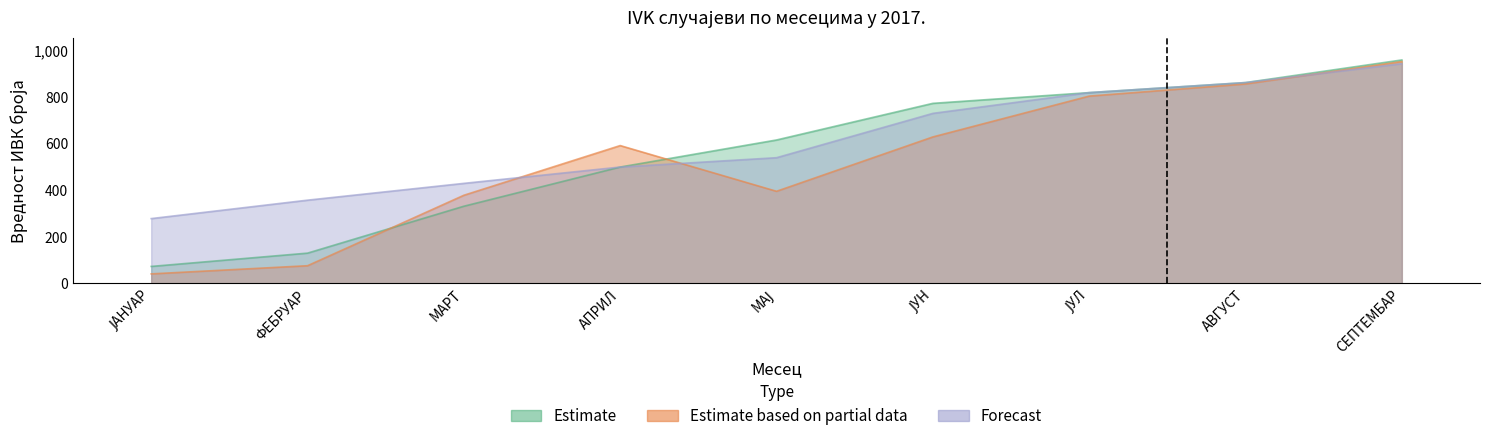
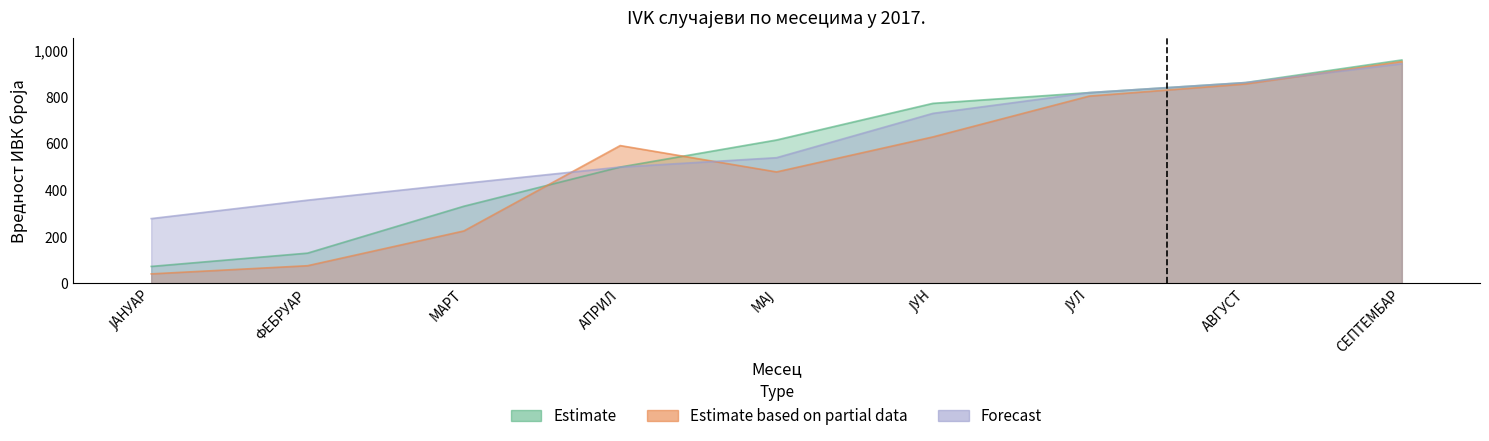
Estimate based on partial data, МАРТ: 380 -> 230
Estimate based on partial data, МАЈ: 400 -> 480
